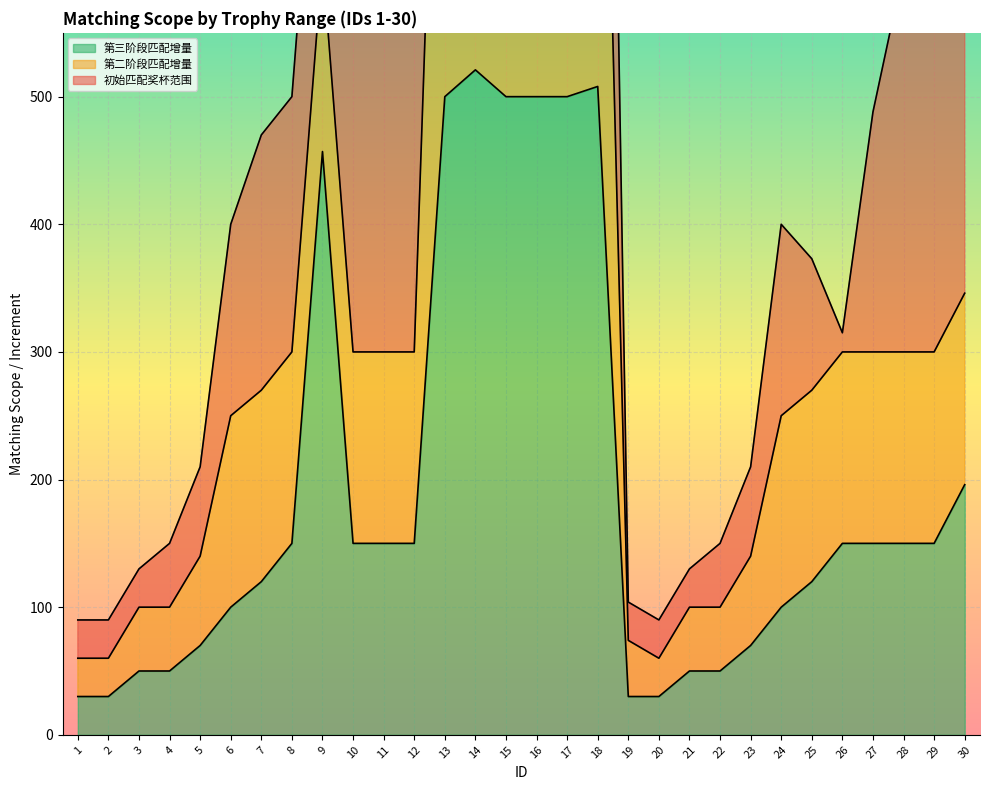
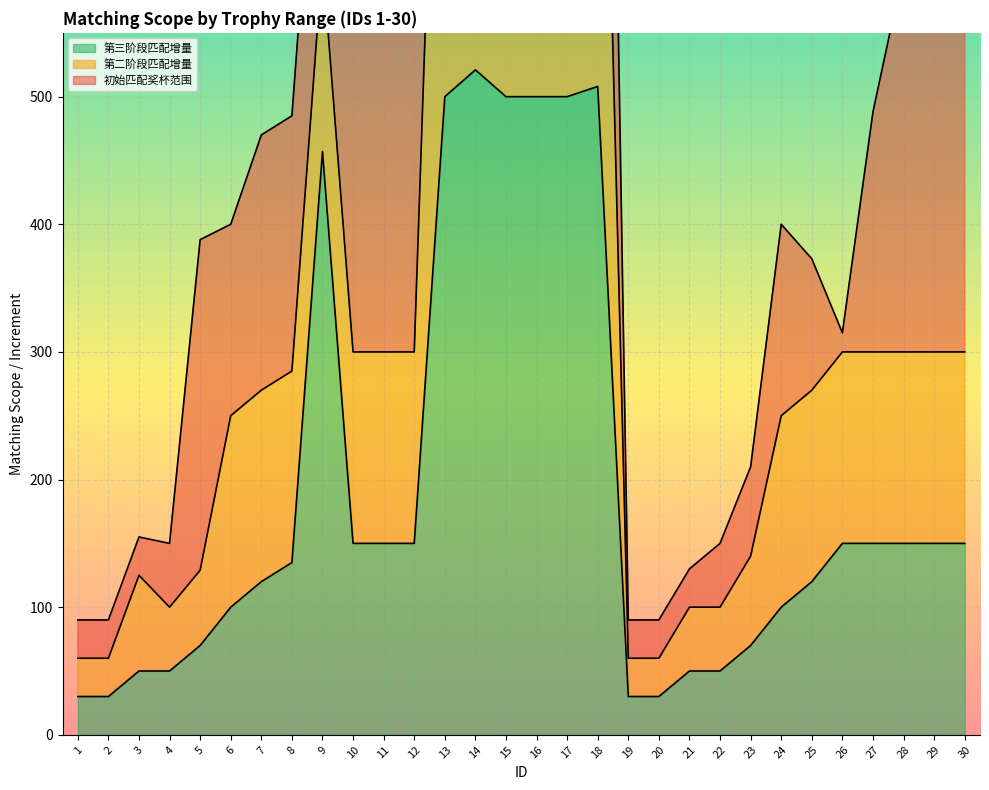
第二阶段匹配增量, 3: 50 -> 75
第二阶段匹配增量, 5: 70 -> 59
初始匹配奖杯范围, 5: 70 -> 259
第三阶段匹配增量, 8: 150 -> 135
第二阶段匹配增量, 19: 44 -> 30
第三阶段匹配增量, 30: 196 -> 150
